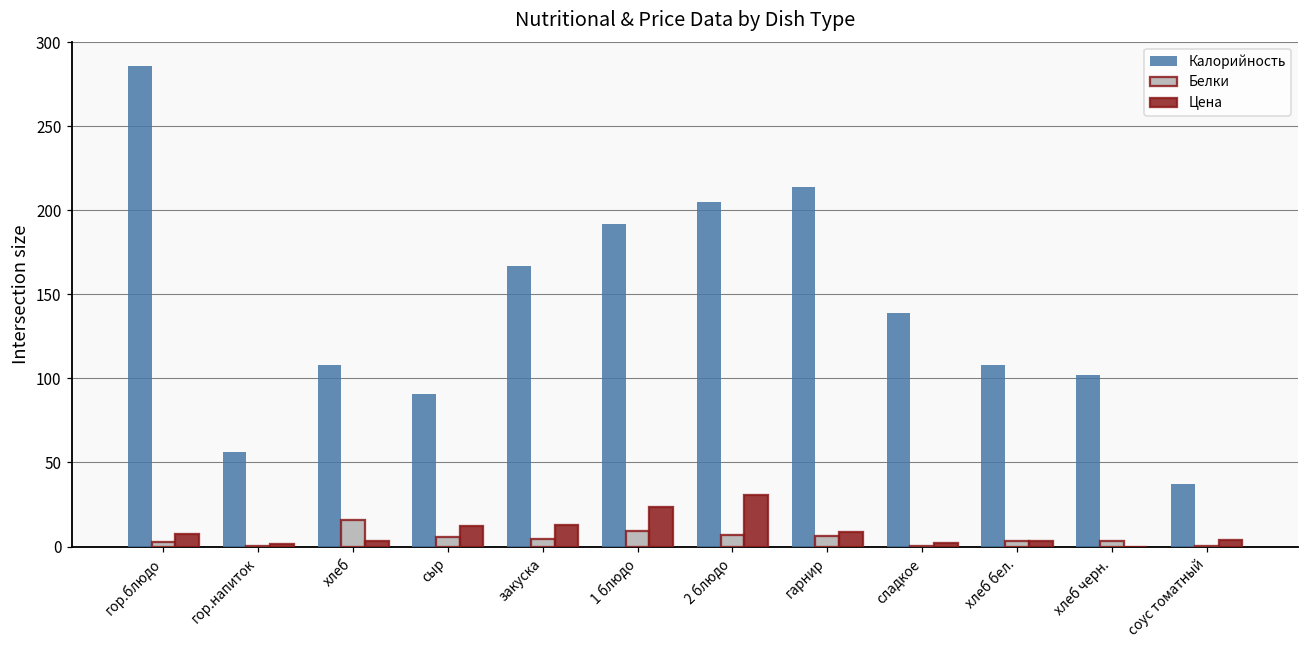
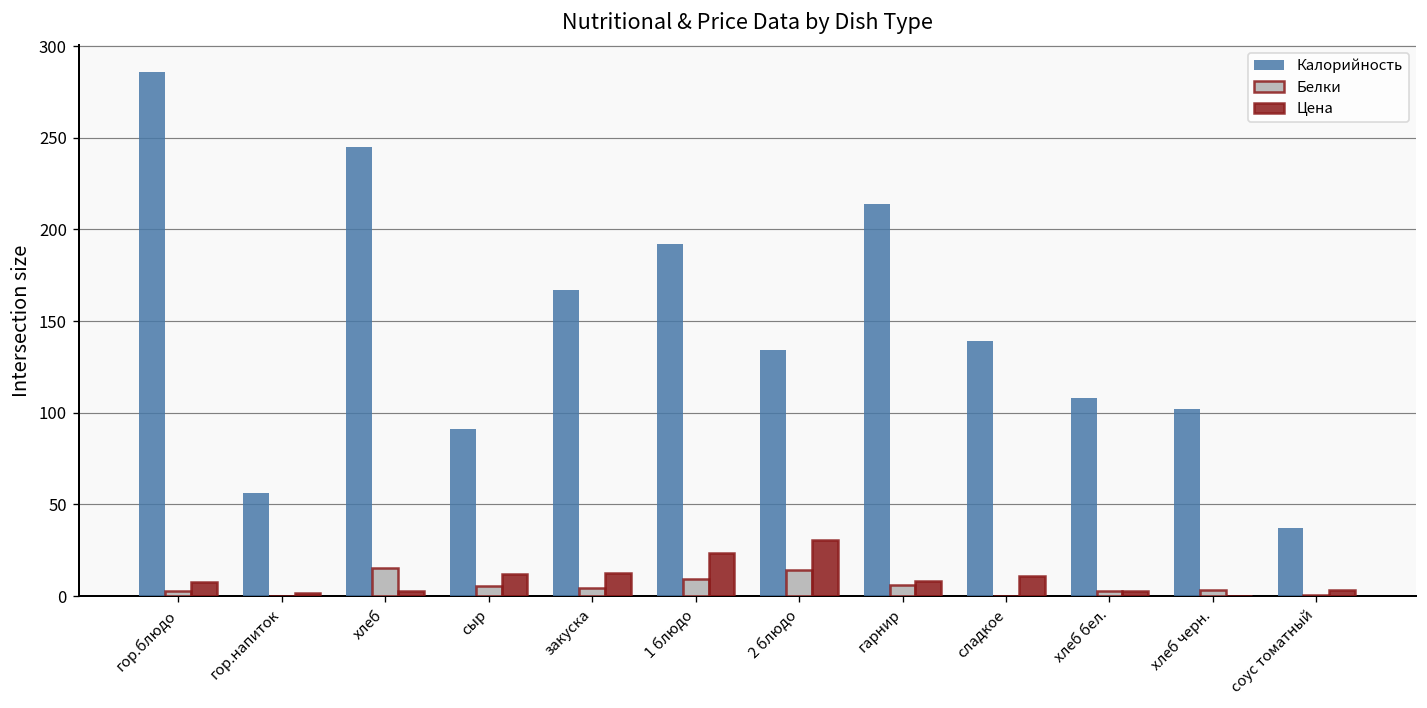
Калорийность, хлеб: 108 -> 245
Калорийность, 2 блюдо: 205 -> 134
Белки, 2 блюдо: 7 -> 14
Цена, сладкое: 2 -> 11
